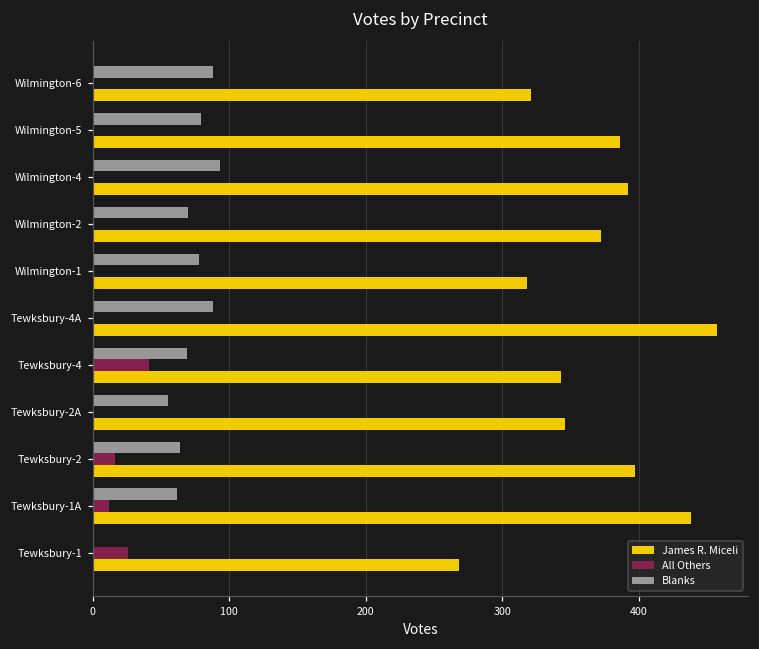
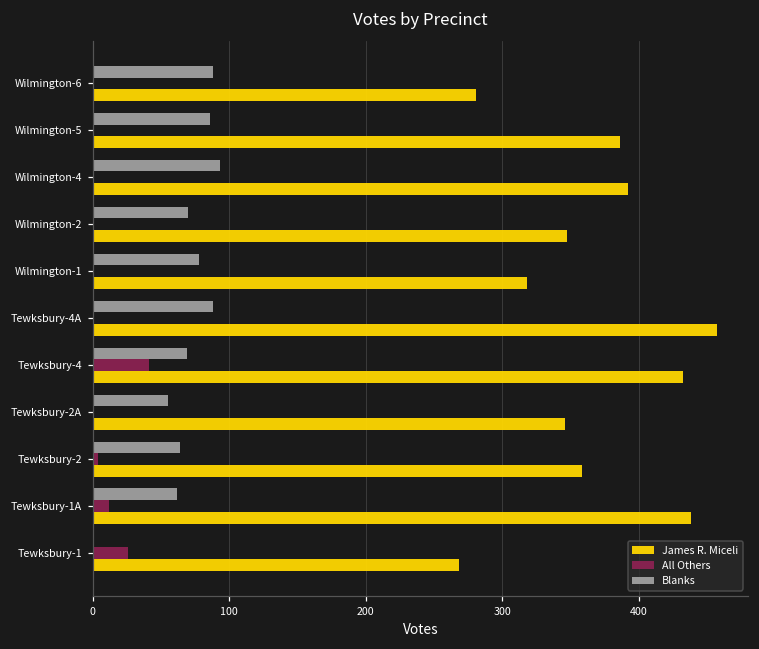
James R. Miceli, Wilmington-6: 321 -> 281
Blanks, Wilmington-5: 79 -> 86
James R. Miceli, Wilmington-2: 372 -> 347
James R. Miceli, Tewksbury-4: 343 -> 432
All Others, Tewksbury-2: 16 -> 4
James R. Miceli, Tewksbury-2: 397 -> 358
